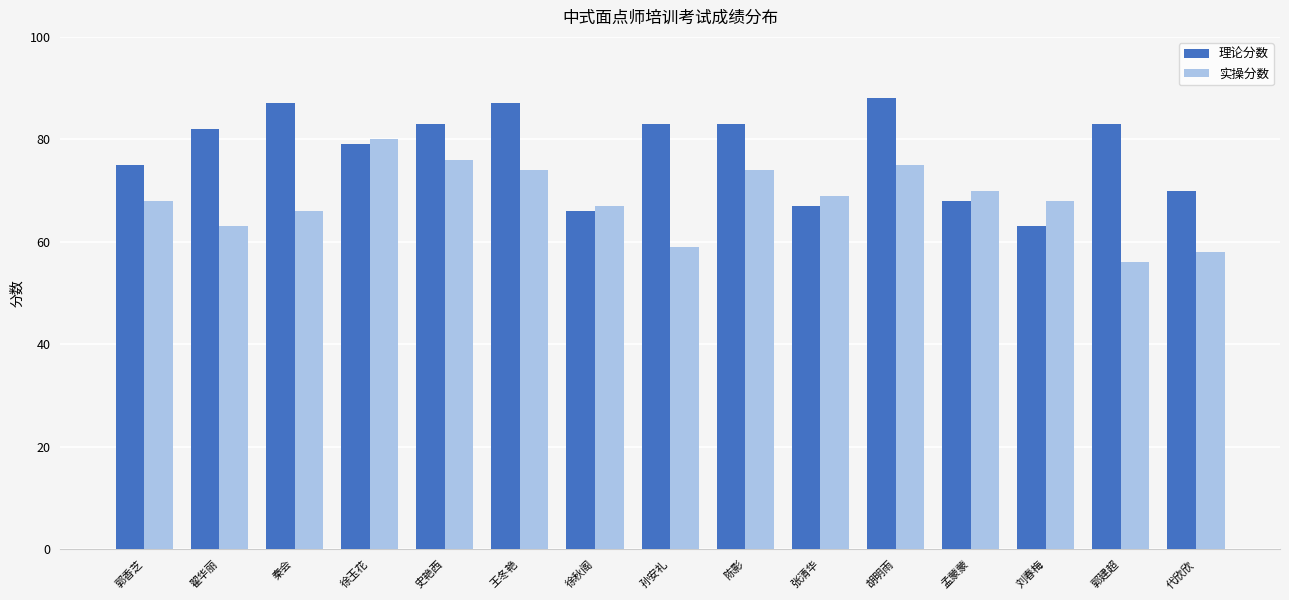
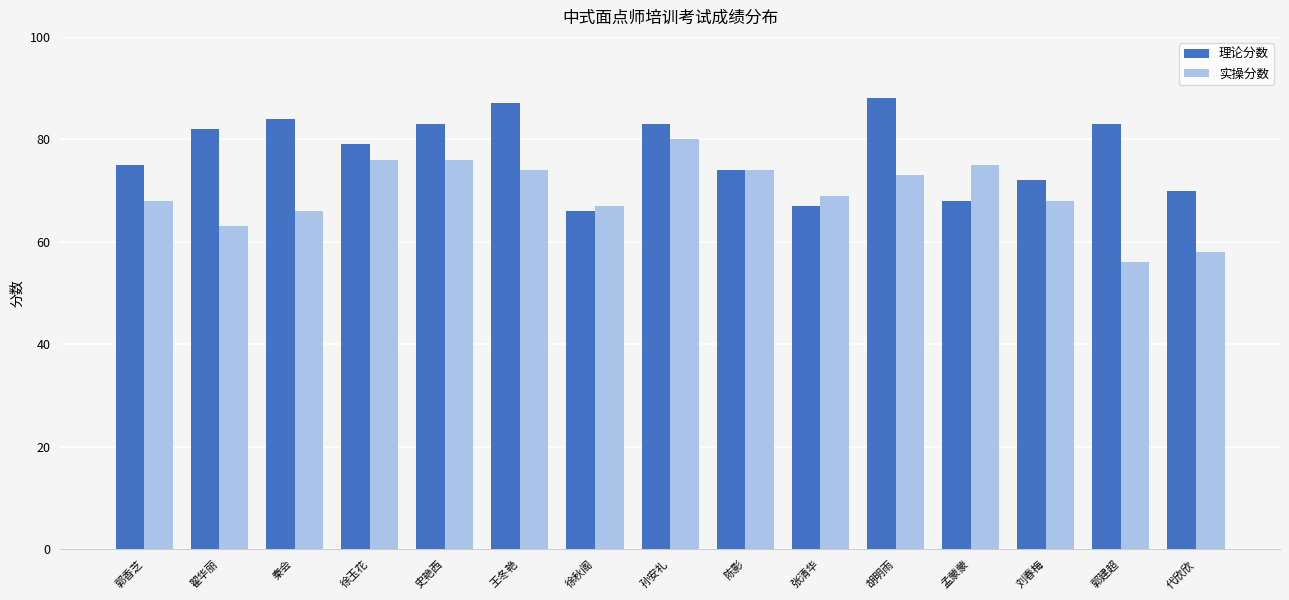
理论分数, 秦会: 87 -> 84
实操分数, 徐玉花: 80 -> 76
实操分数, 孙安礼: 59 -> 80
理论分数, 陈影: 83 -> 74
实操分数, 胡明雨: 75 -> 73
实操分数, 孟蒙蒙: 70 -> 75
理论分数, 刘春梅: 63 -> 72
